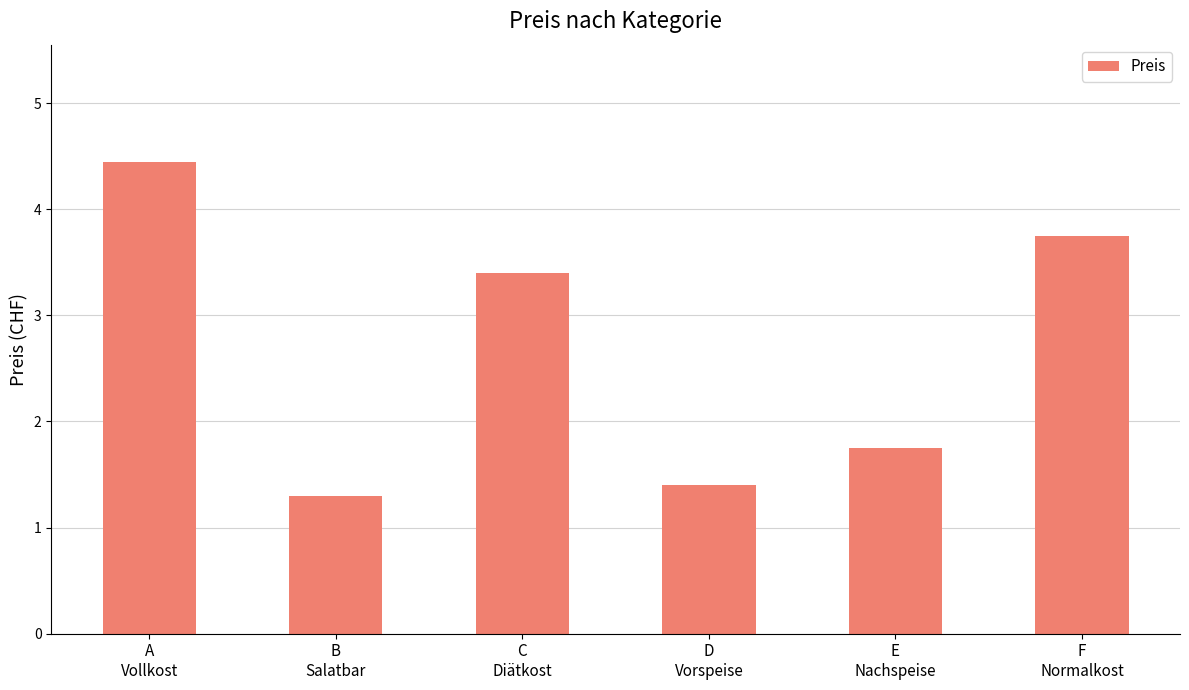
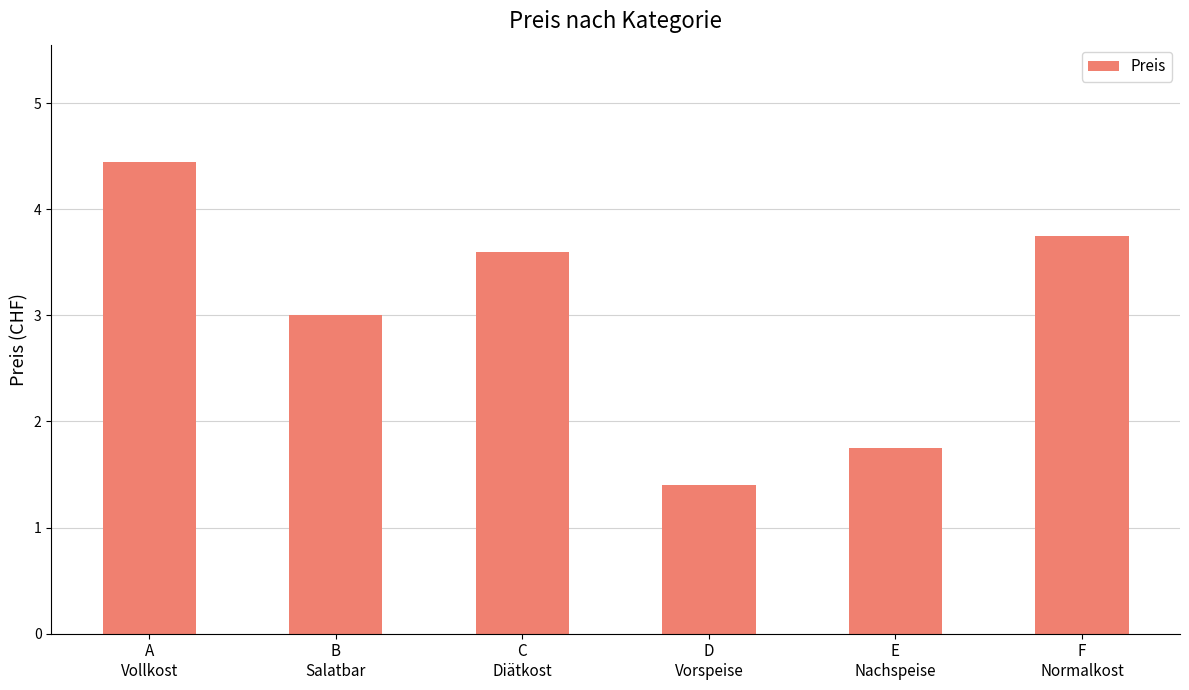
B Salatbar: 1.3 -> 3.0
C Diätkost: 3.4 -> 3.6
